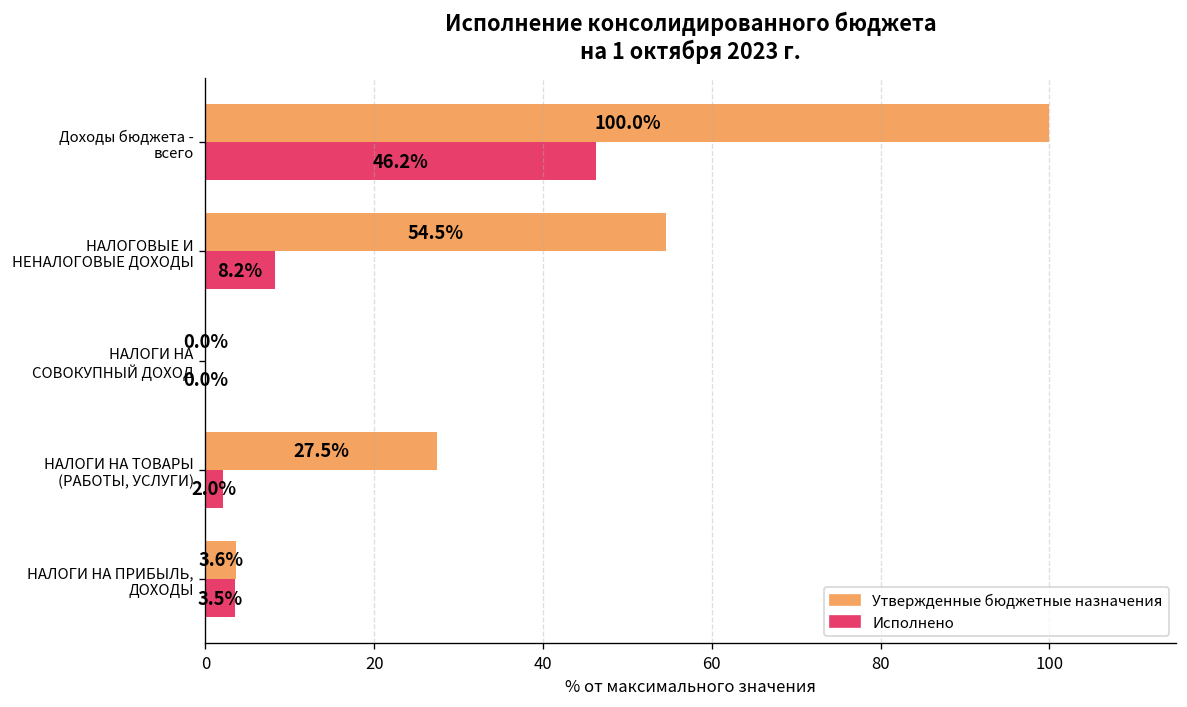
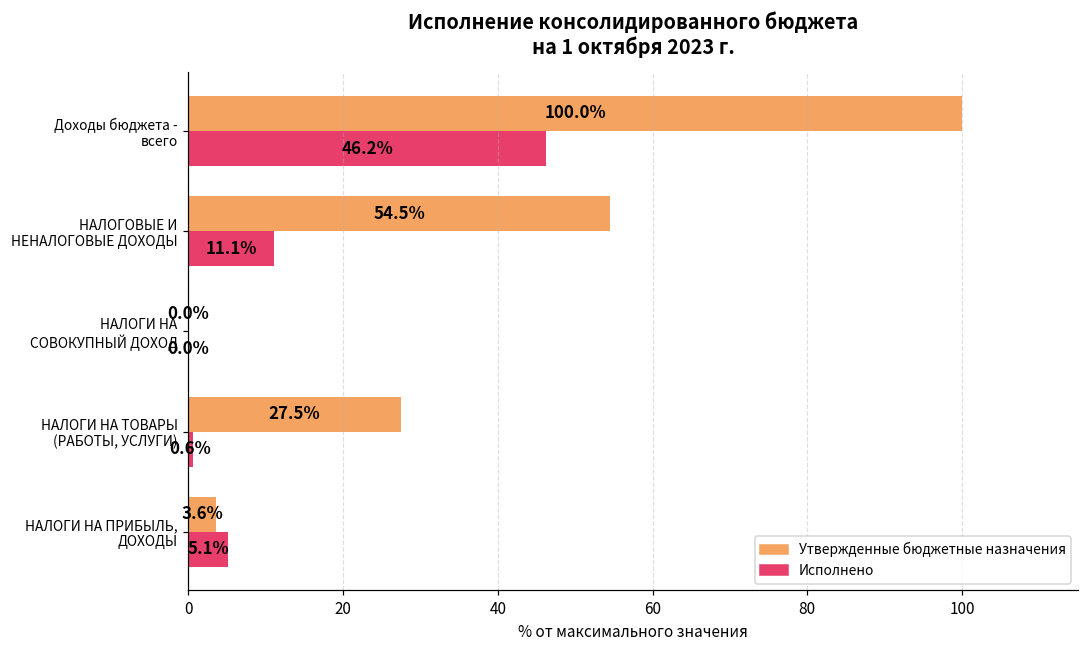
Исполнено, НАЛОГОВЫЕ И НЕНАЛОГОВЫЕ ДОХОДЫ: 8.2% -> 11.1%
Исполнено, НАЛОГИ НА ТОВАРЫ (РАБОТЫ, УСЛУГИ): 2.0% -> 0.6%
Исполнено, НАЛОГИ НА ПРИБЫЛЬ, ДОХОДЫ: 3.5% -> 5.1%
